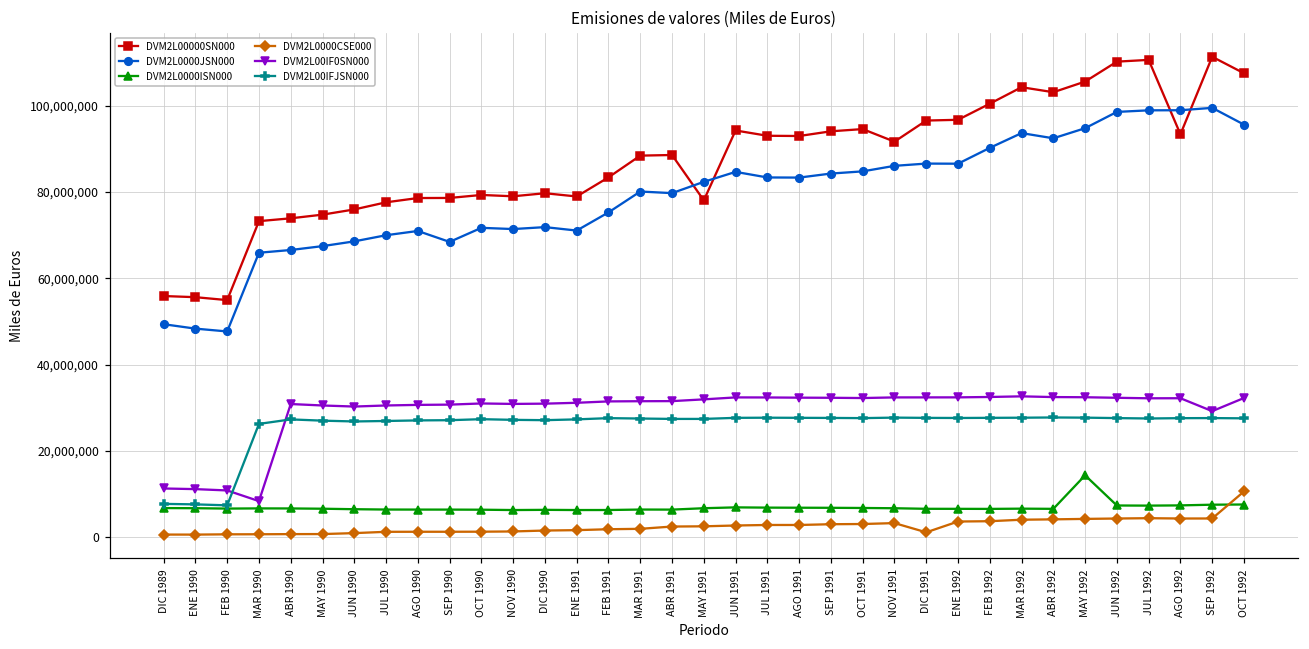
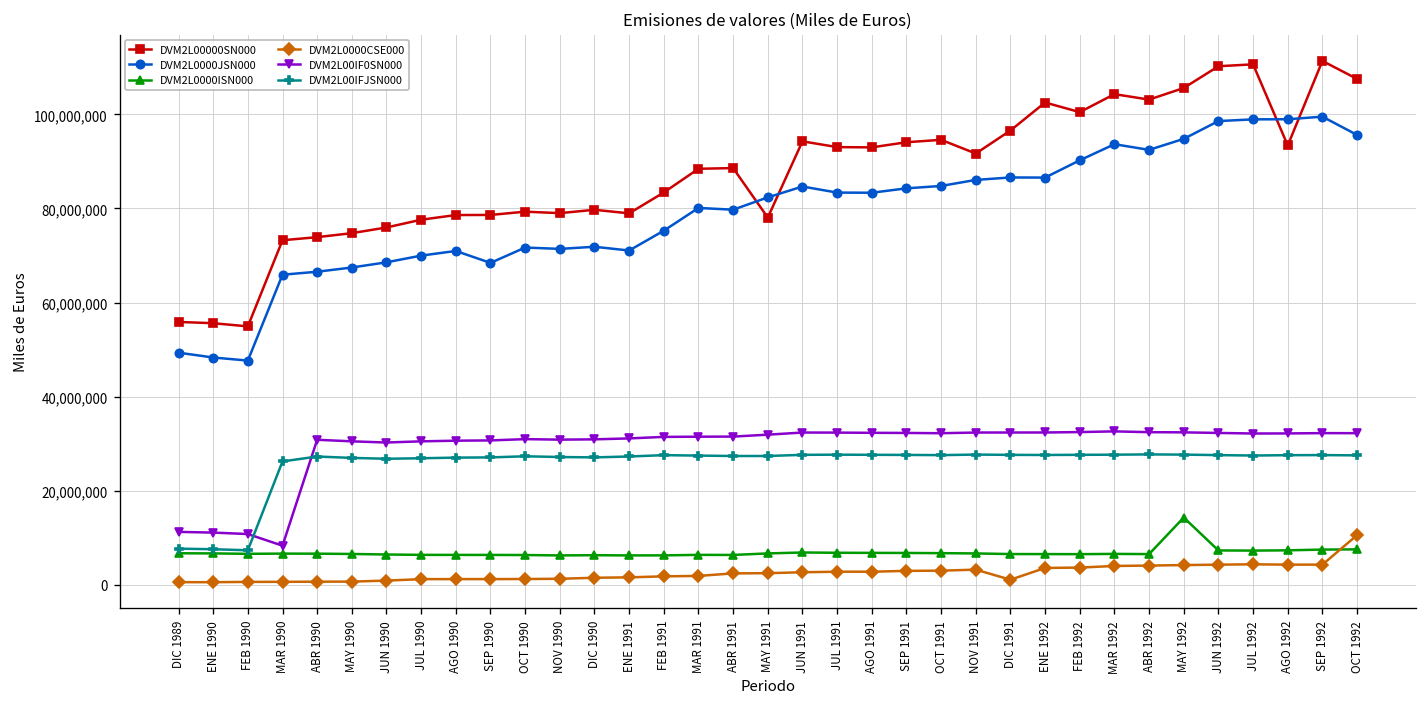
DVM2L00000SN000, ENE 1992: 97,000,000 -> 103,000,000
DVM2L00IF0SN000, SEP 1992: 29,000,000 -> 32,000,000
